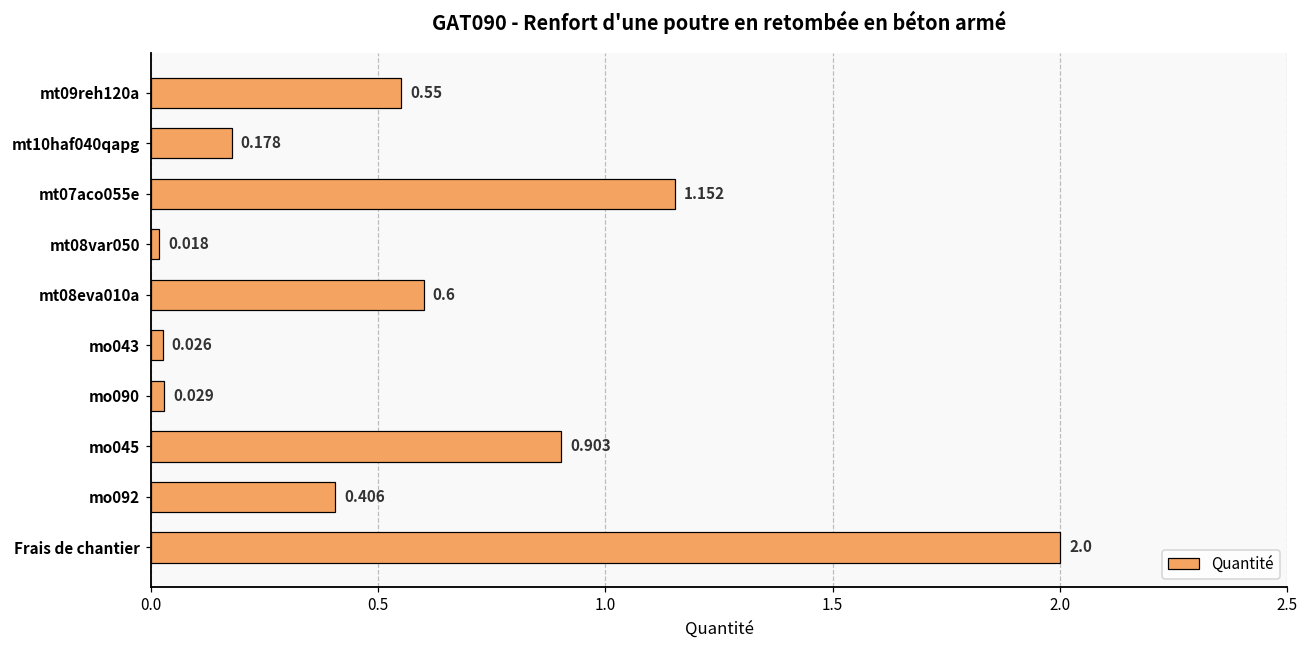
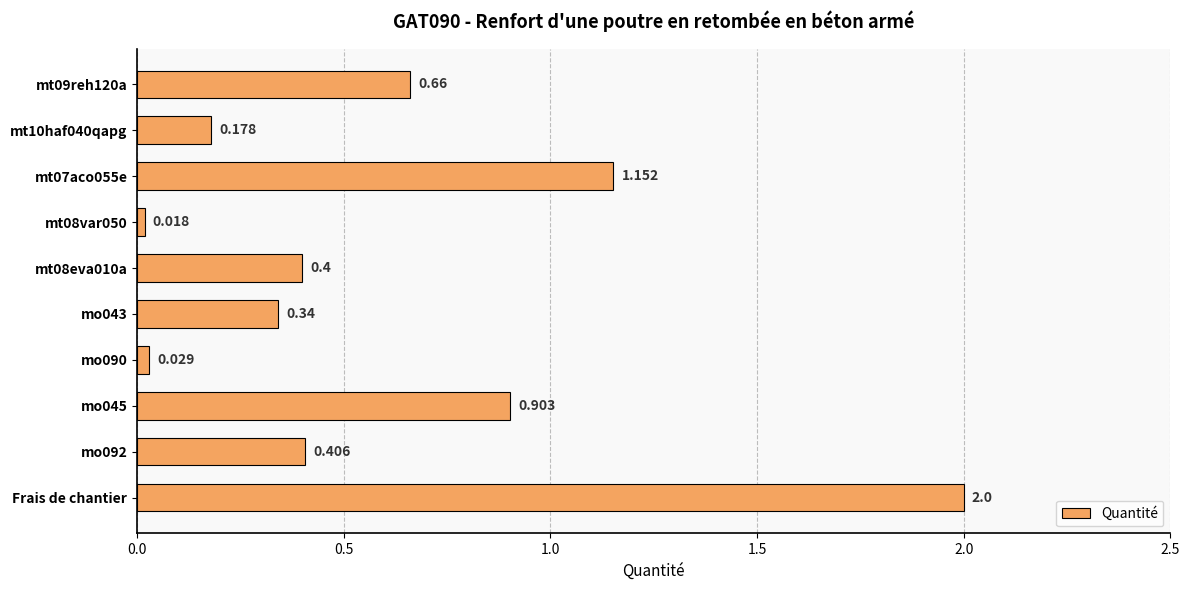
mt09reh120a: 0.55 -> 0.66
mt08eva010a: 0.6 -> 0.4
mo043: 0.026 -> 0.34
